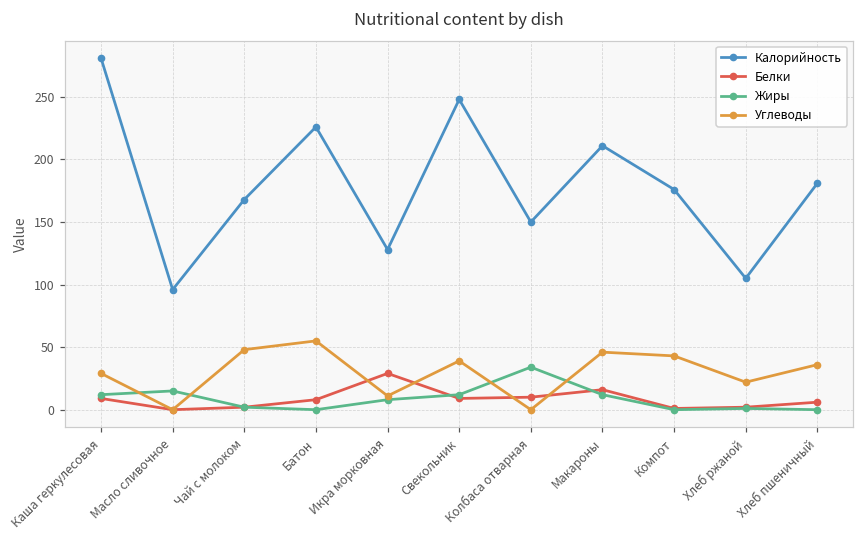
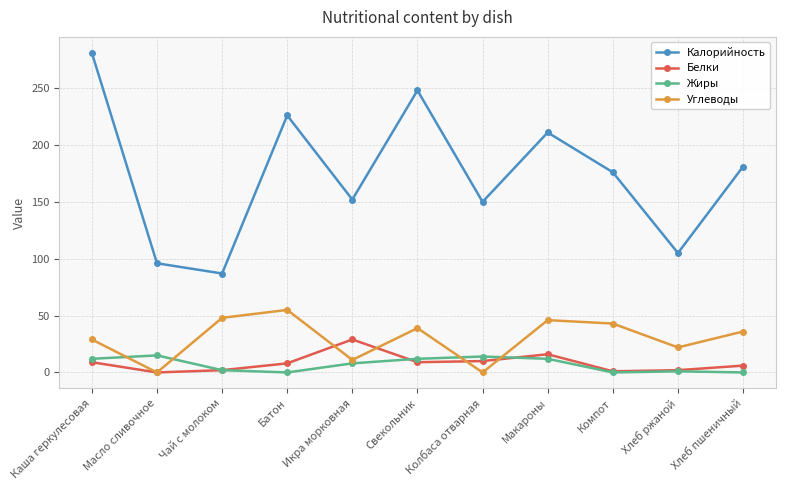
Калорийность, Чай с молоком: 168 -> 87
Калорийность, Икра морковная: 128 -> 152
Жиры, Колбаса отварная: 34 -> 14
